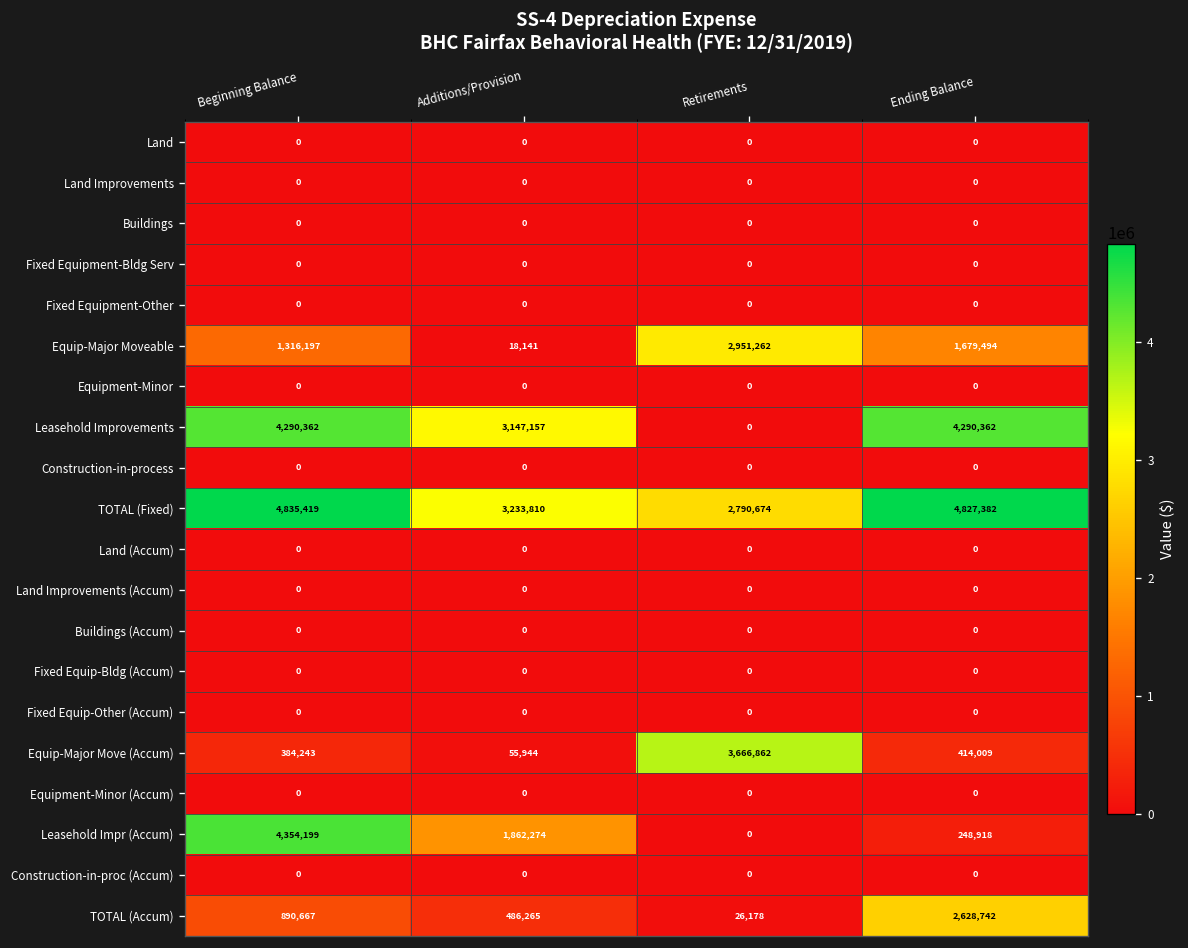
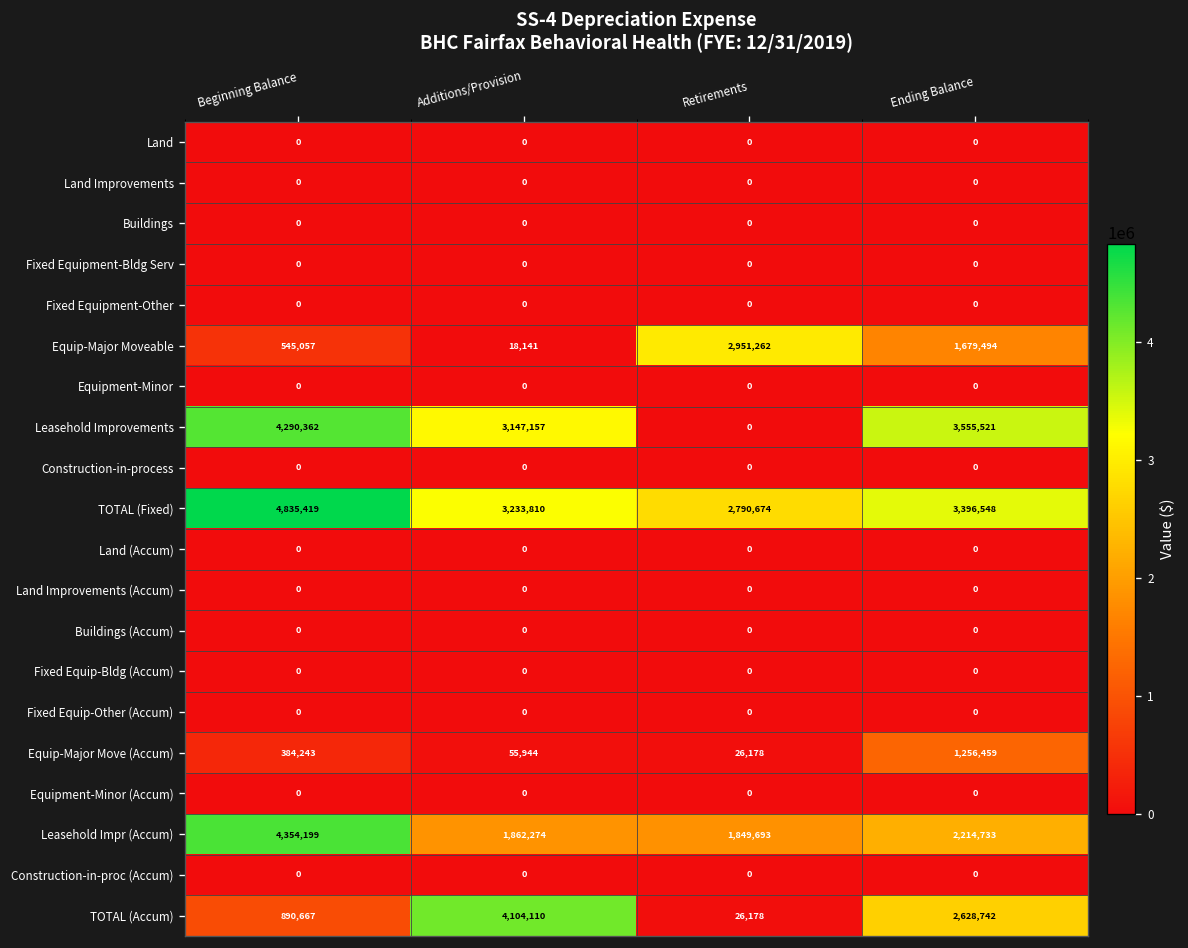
Equip-Major Moveable, Beginning Balance: 1,316,197 -> 545,057
Leasehold Improvements, Ending Balance: 4,290,362 -> 3,555,521
TOTAL (Fixed), Ending Balance: 4,827,382 -> 3,396,548
Equip-Major Move (Accum), Retirements: 3,666,862 -> 26,178
Equip-Major Move (Accum), Ending Balance: 414,009 -> 1,256,459
Leasehold Impr (Accum), Retirements: 0 -> 1,849,693
Leasehold Impr (Accum), Ending Balance: 248,918 -> 2,214,733
TOTAL (Accum), Additions/Provision: 486,265 -> 4,104,110
